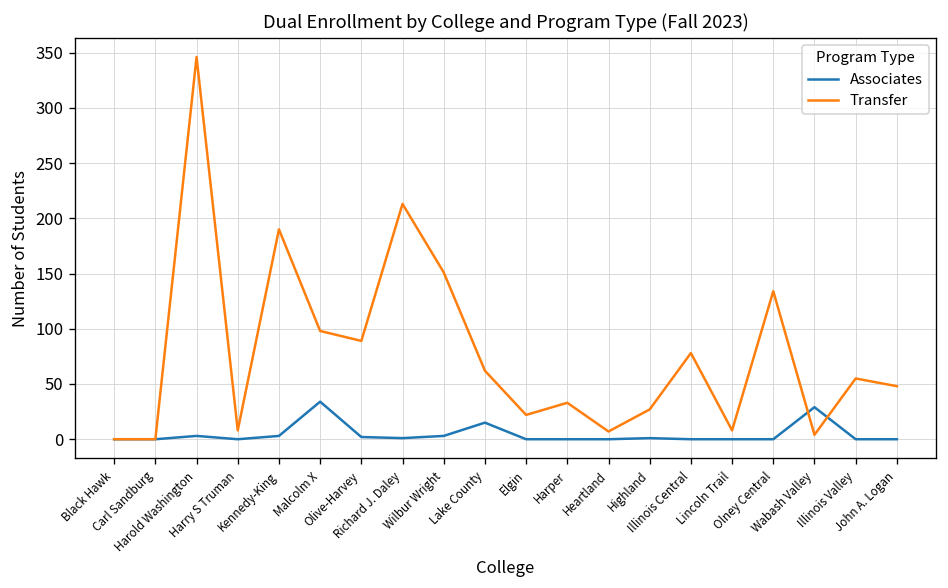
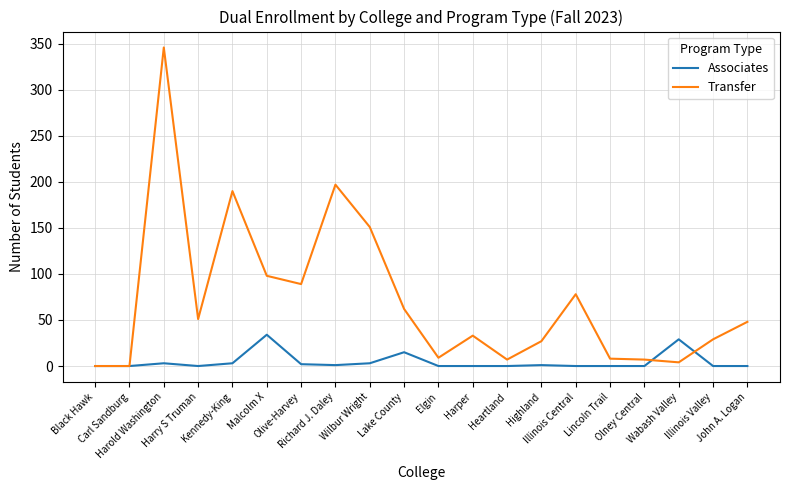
Transfer, Harry S Truman: 10 -> 50
Transfer, Richard J. Daley: 210 -> 200
Transfer, Elgin: 20 -> 10
Transfer, Olney Central: 130 -> 10
Transfer, Illinois Valley: 60 -> 30
